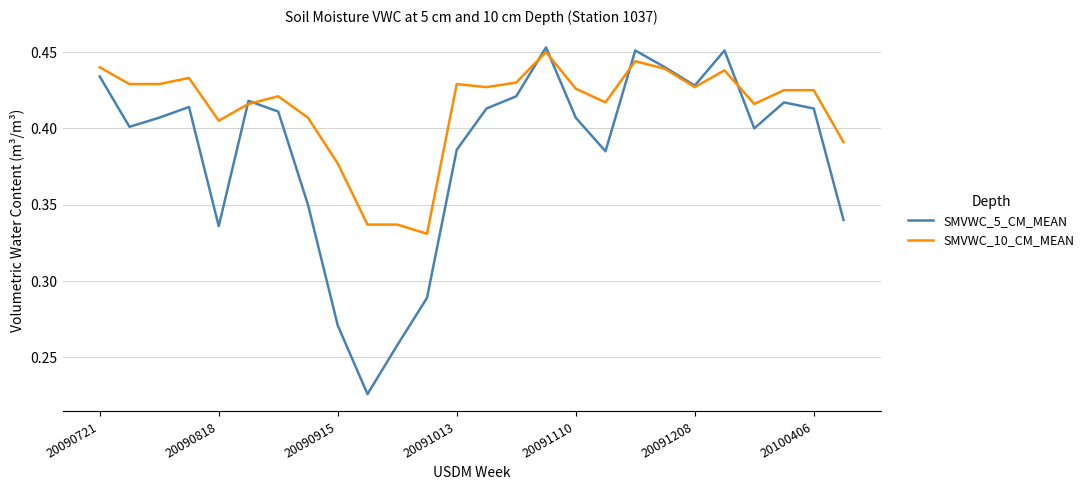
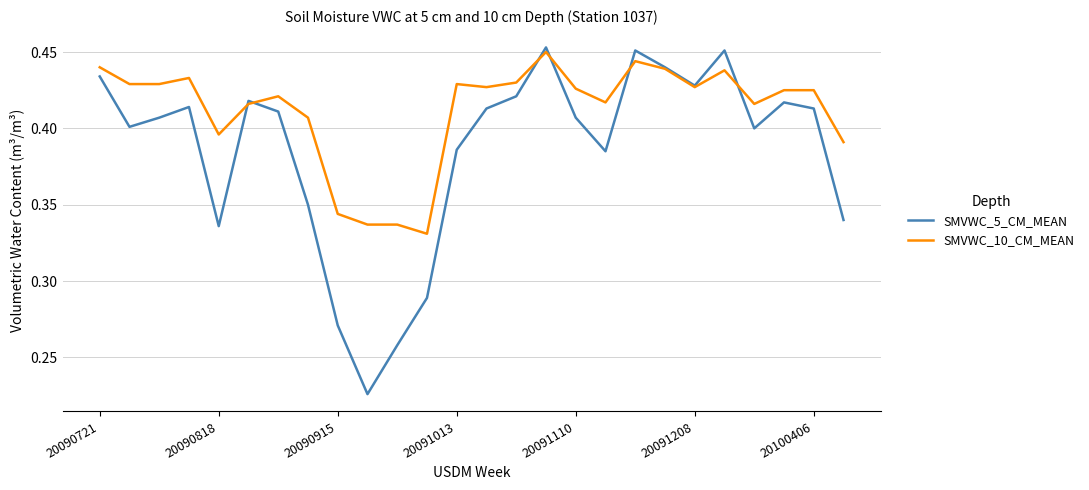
SMVWC_10_CM_MEAN, 20090818: 0.405 -> 0.396
SMVWC_10_CM_MEAN, 20090915: 0.377 -> 0.344
